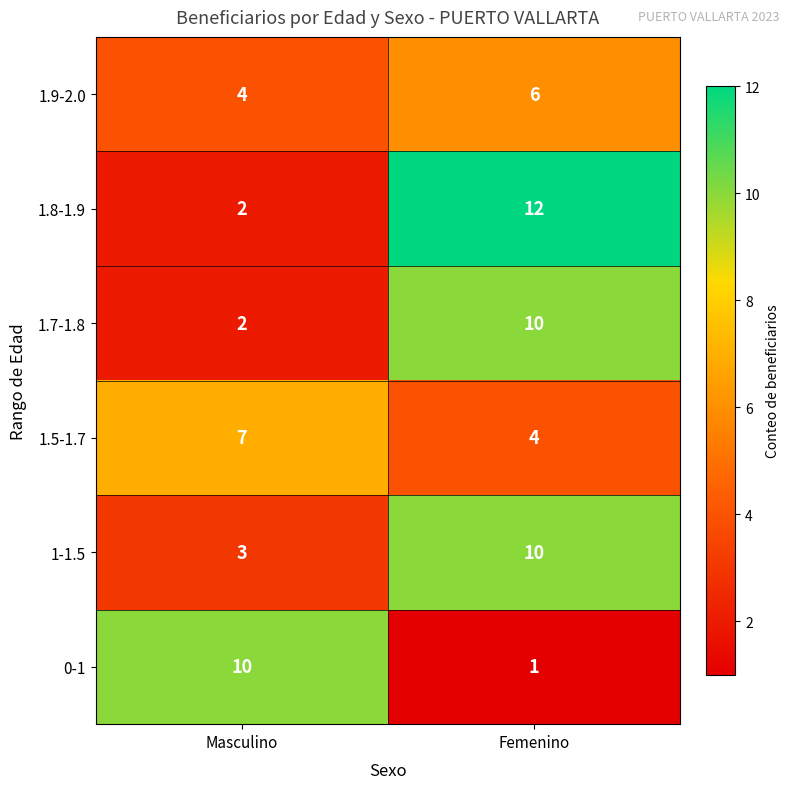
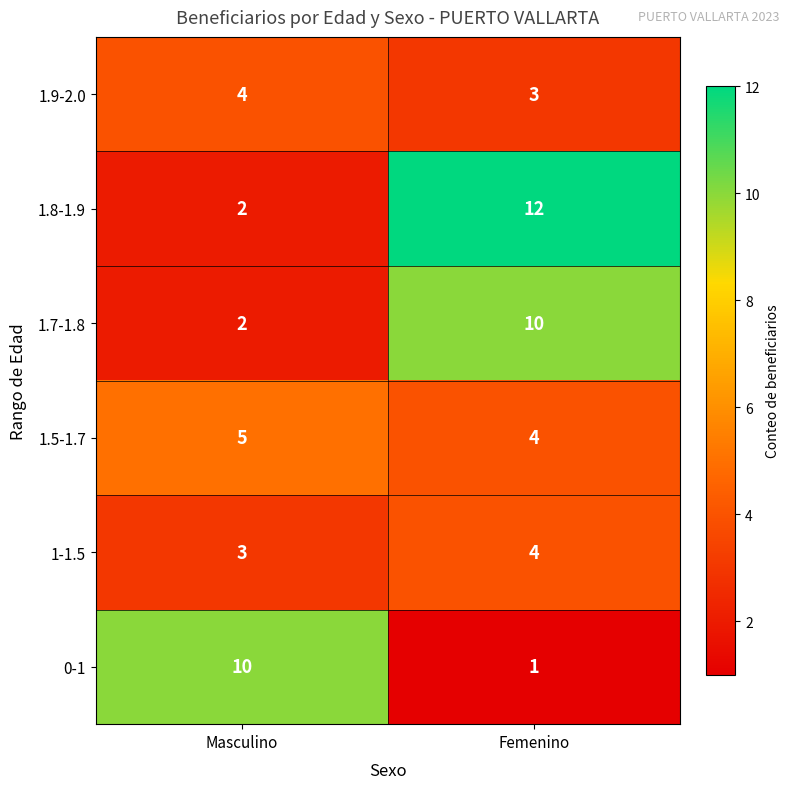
1.9-2.0, Femenino: 6 -> 3
1.5-1.7, Masculino: 7 -> 5
1-1.5, Femenino: 10 -> 4
